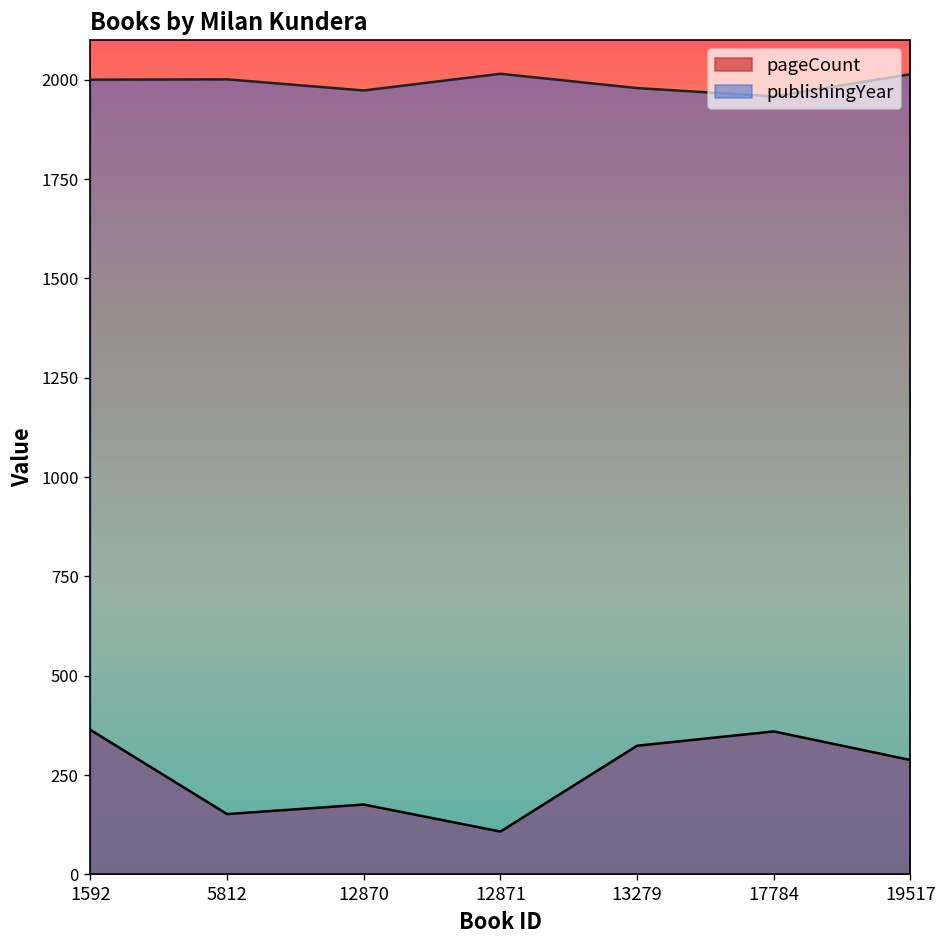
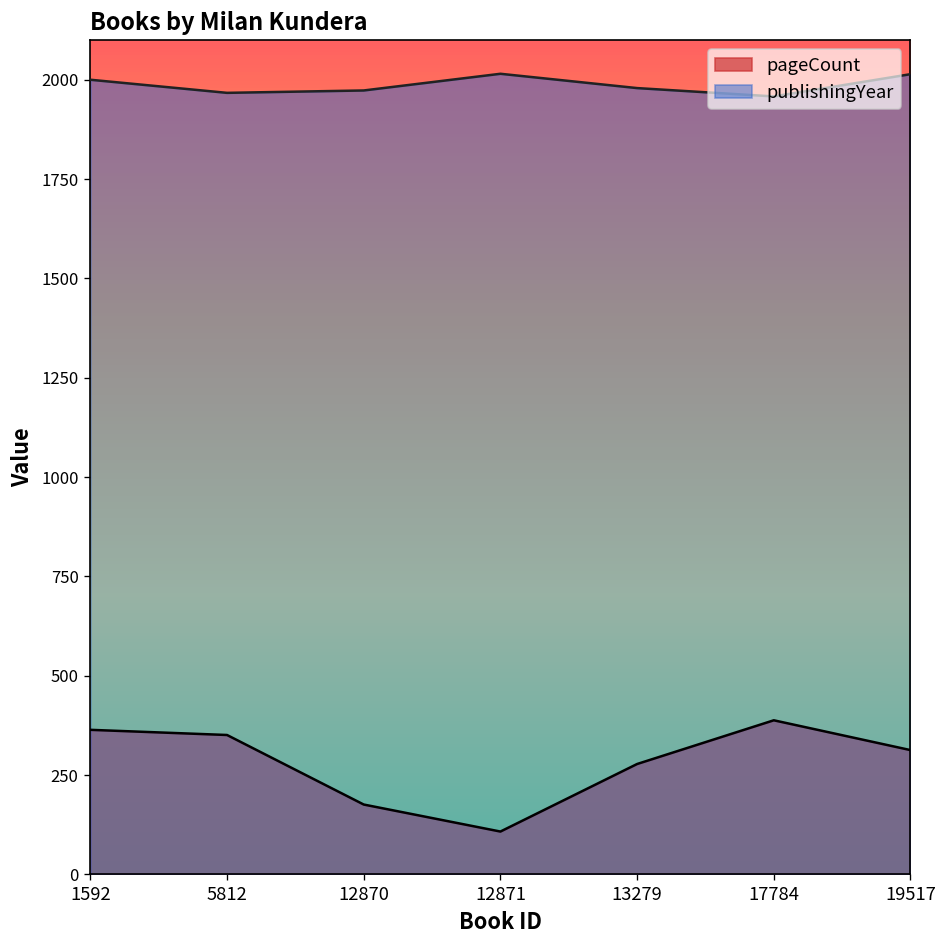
pageCount, 5812: 150 -> 350
publishingYear, 5812: 2000 -> 1970
pageCount, 13279: 320 -> 280
pageCount, 17784: 360 -> 390
pageCount, 19517: 290 -> 310
